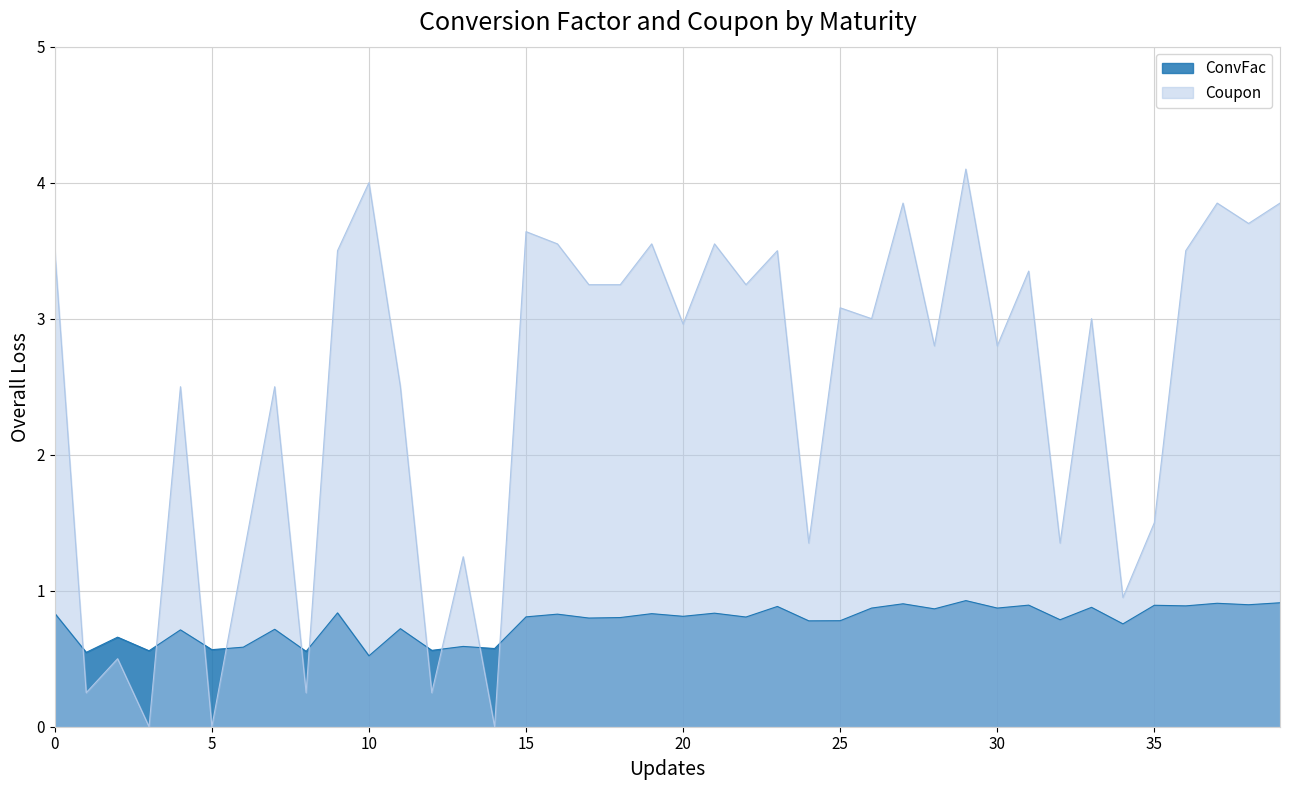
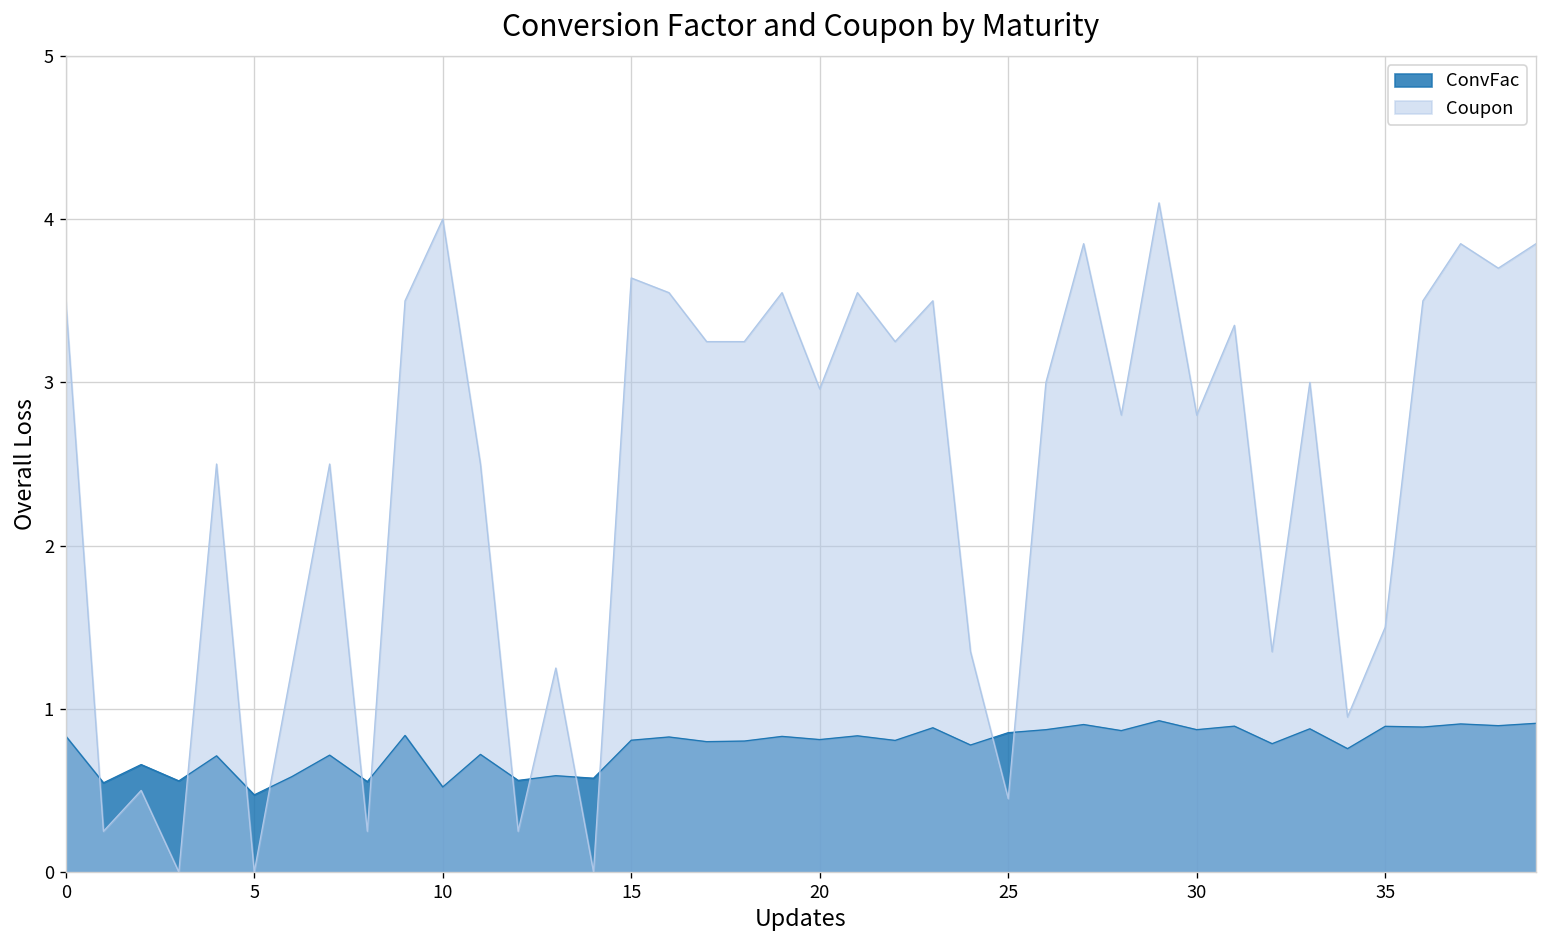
ConvFac, 5: 0.57 -> 0.47
ConvFac, 25: 0.78 -> 0.85
Coupon, 25: 3.08 -> 0.45
